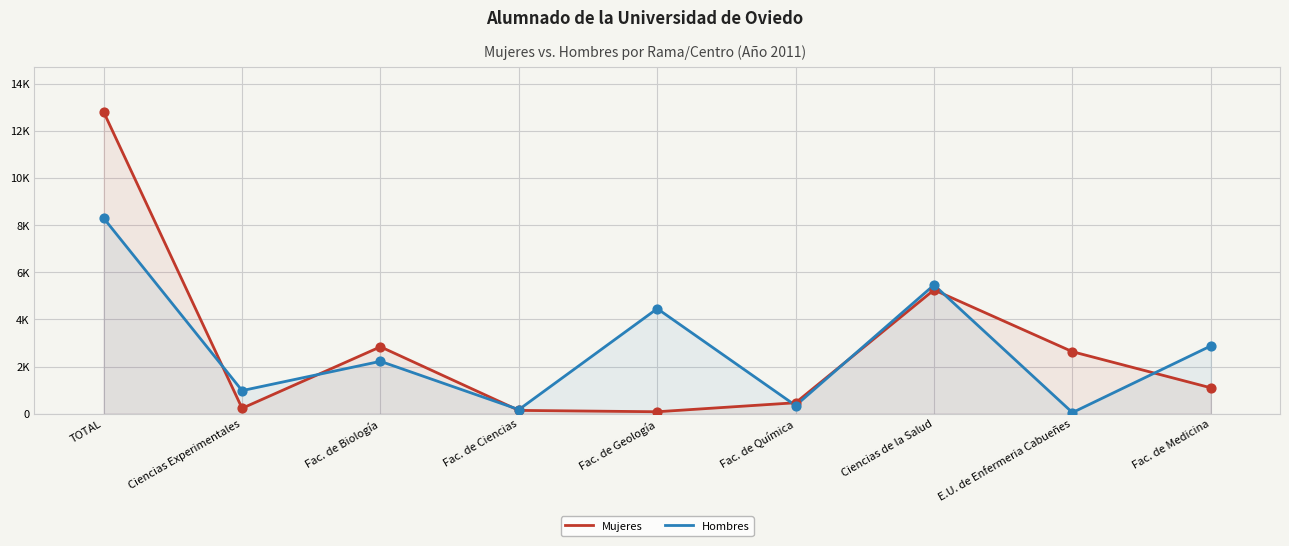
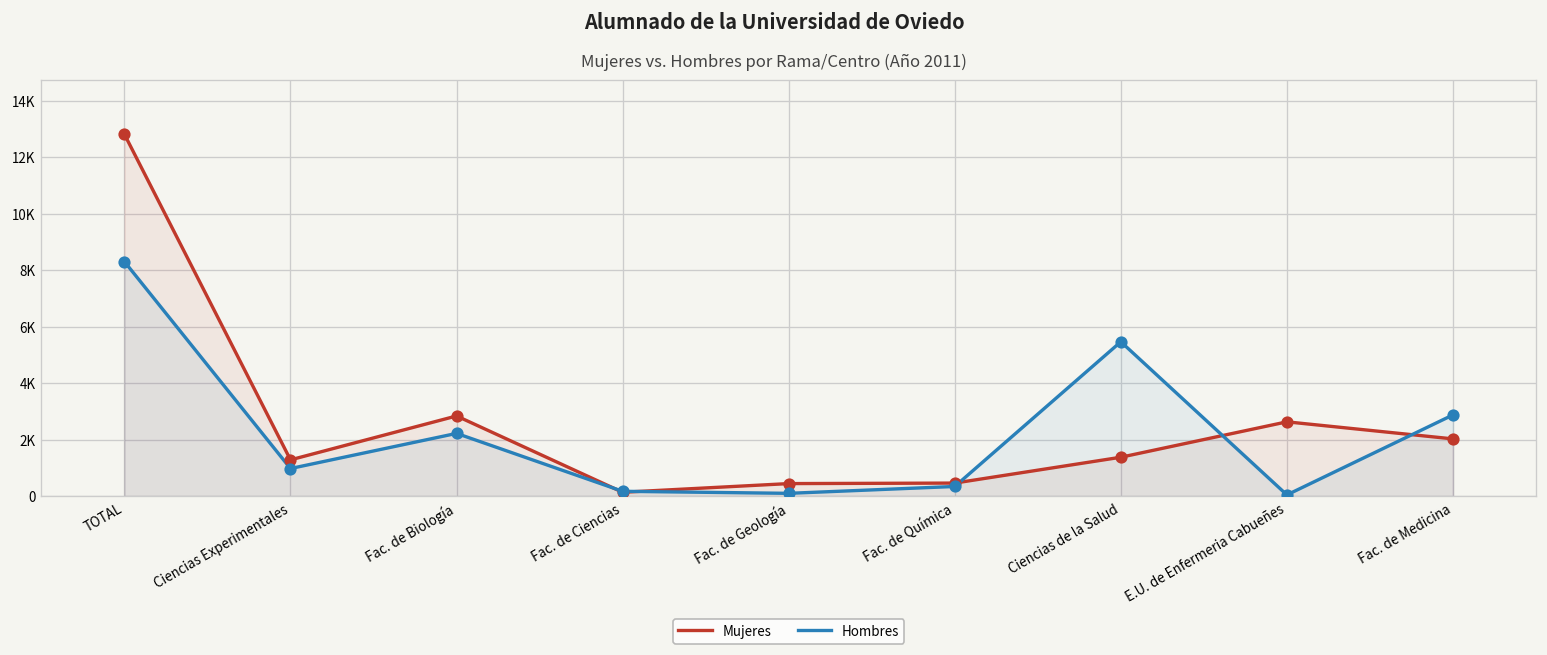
Mujeres, Ciencias Experimentales: 200 -> 1300
Mujeres, Fac. de Geología: 100 -> 400
Hombres, Fac. de Geología: 4500 -> 100
Mujeres, Ciencias de la Salud: 5300 -> 1400
Mujeres, Fac. de Medicina: 1100 -> 2000
